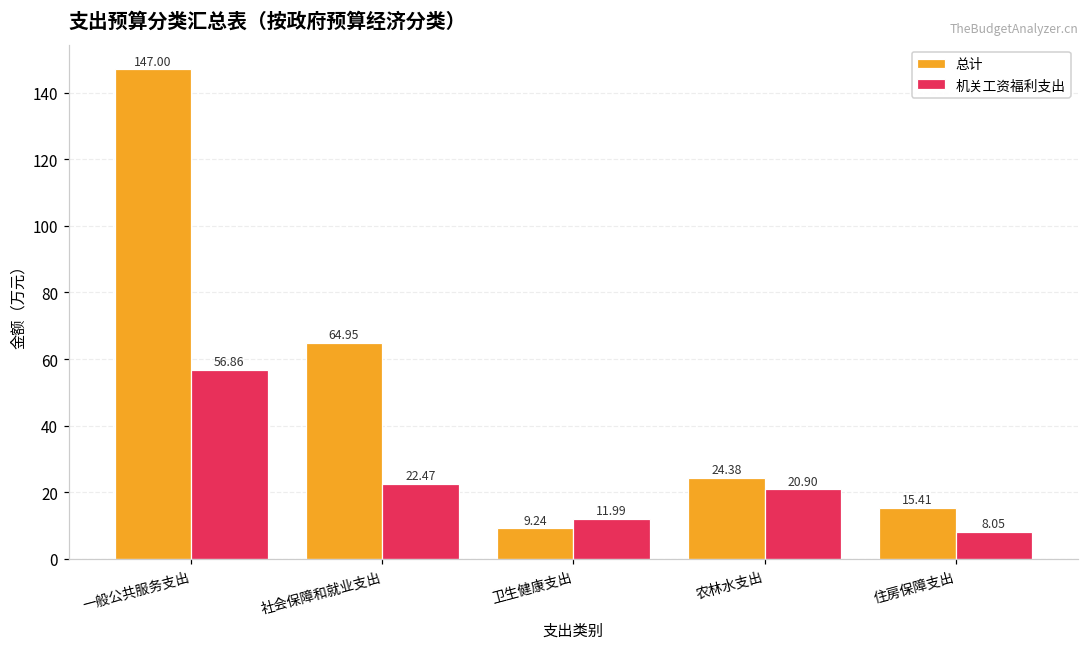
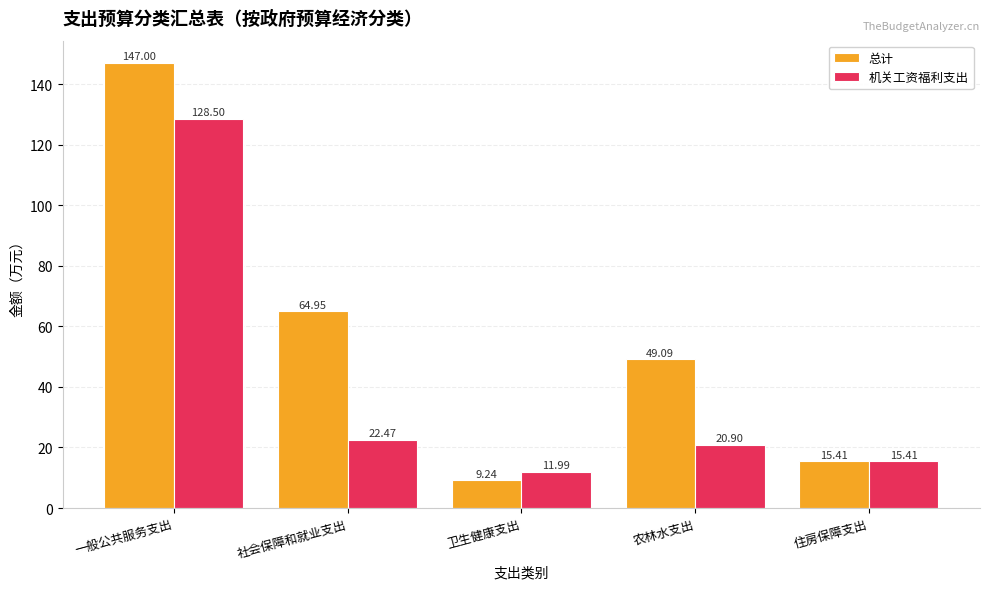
机关工资福利支出, 一般公共服务支出: 56.86 -> 128.50
总计, 农林水支出: 24.38 -> 49.09
机关工资福利支出, 住房保障支出: 8.05 -> 15.41
